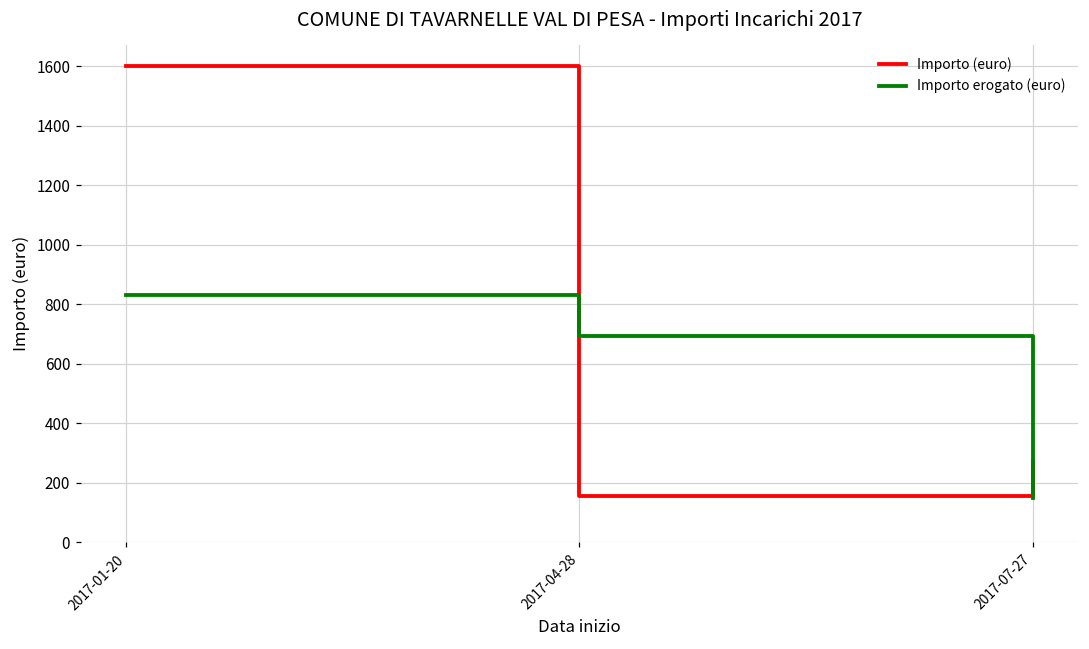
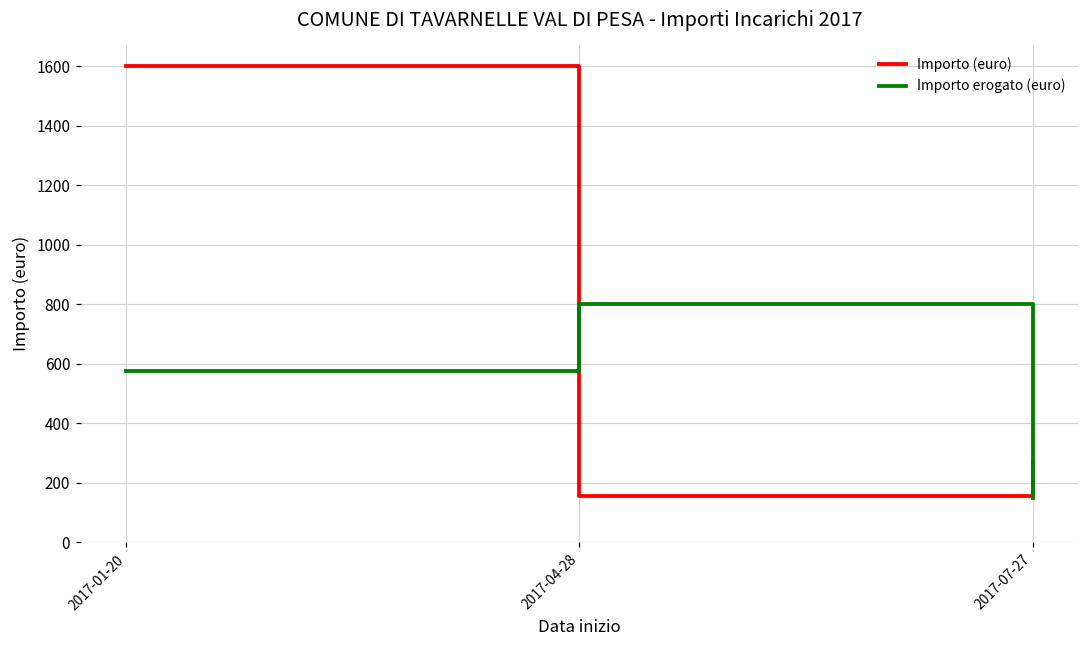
Importo erogato (euro), 2017-01-20: 830 -> 580
Importo erogato (euro), 2017-04-28: 690 -> 800
